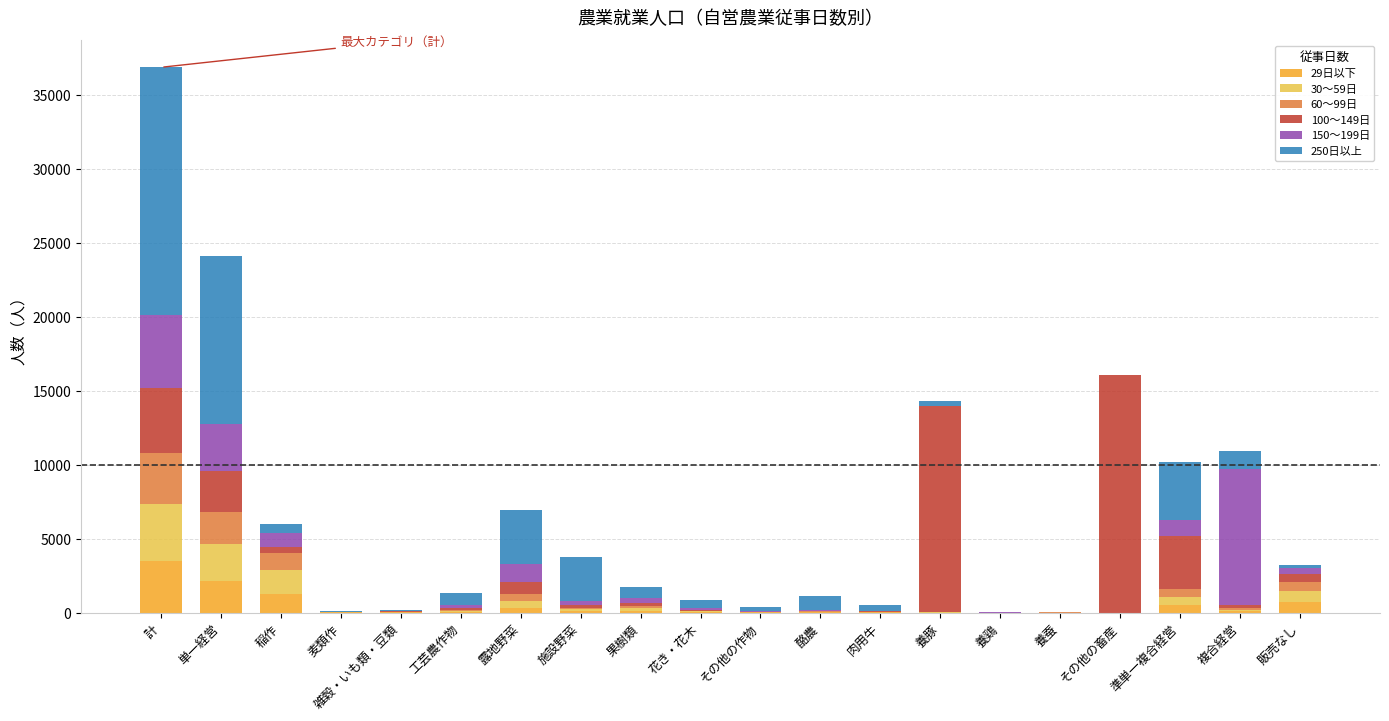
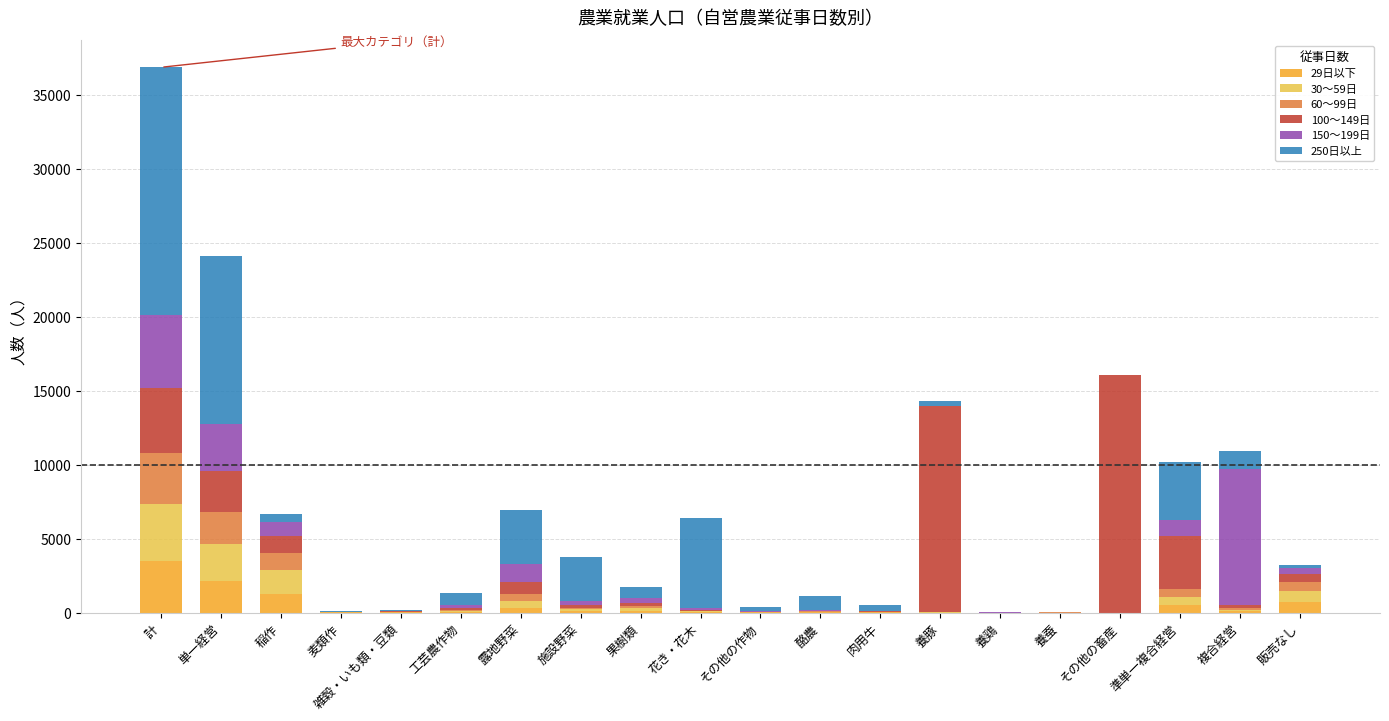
100〜149日, 稲作: 400 -> 1100
250日以上, 花き・花木: 600 -> 6100
